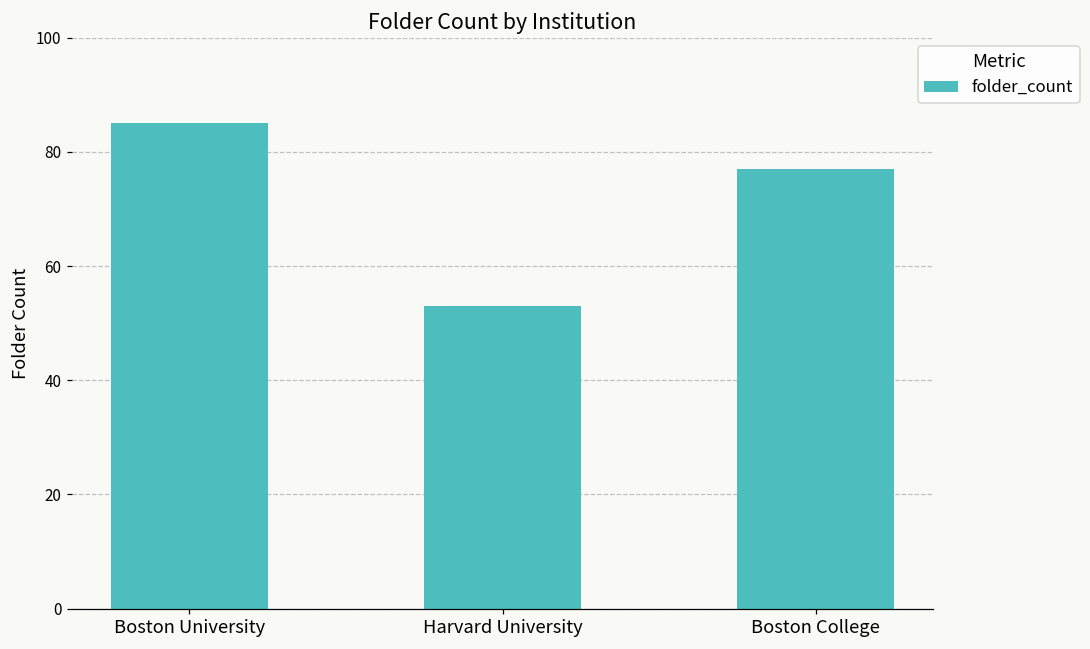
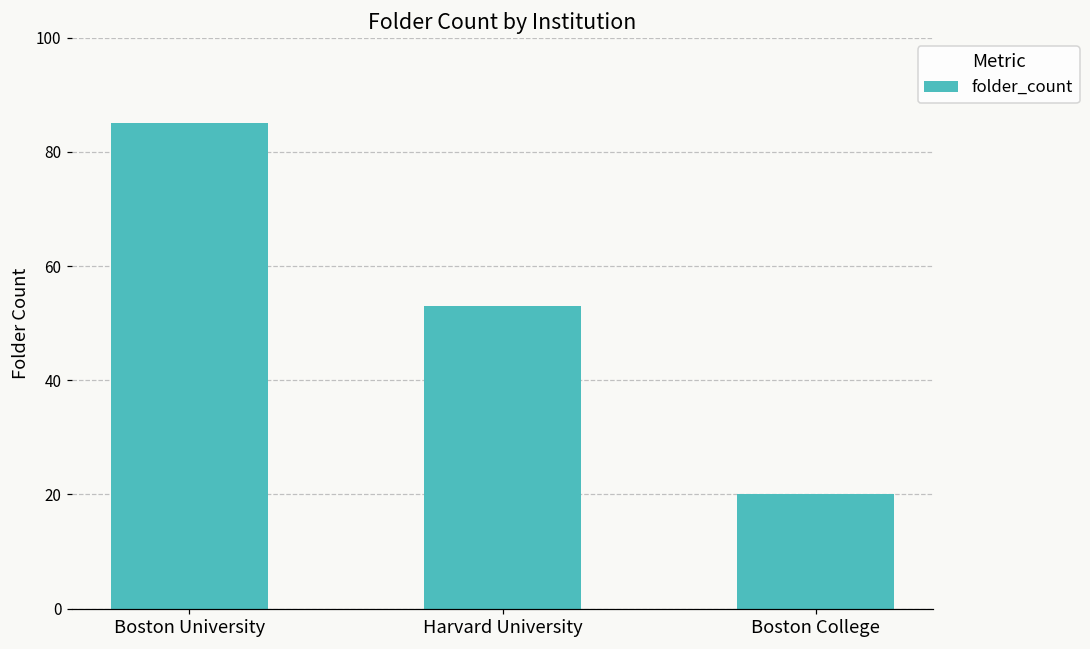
Boston College: 77 -> 20
